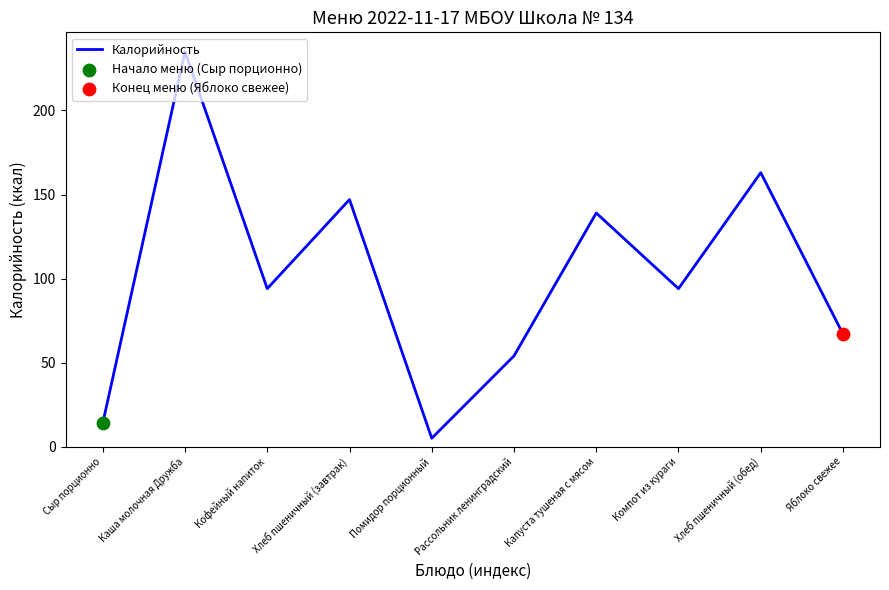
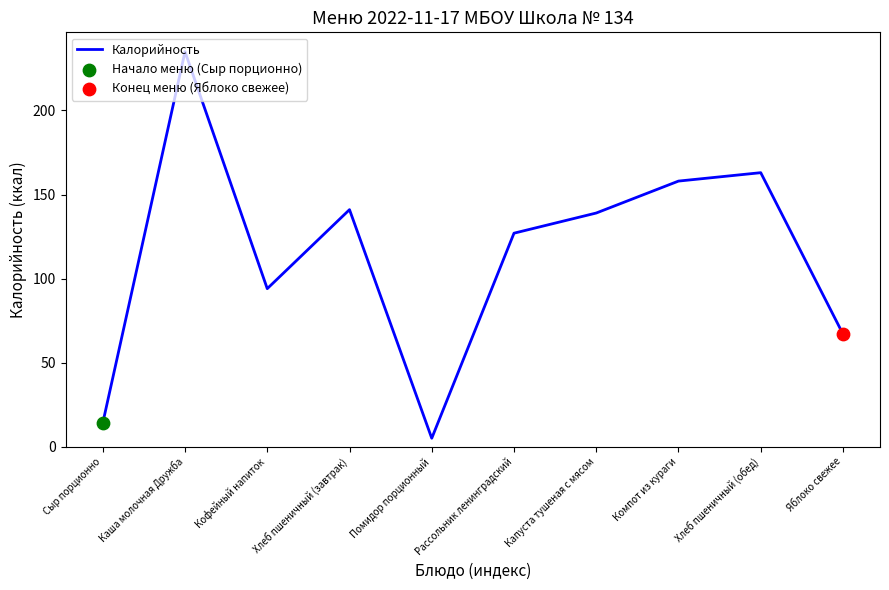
Калорийность, Хлеб пшеничный (завтрак): 147 -> 141
Калорийность, Рассольник ленинградский: 54 -> 127
Калорийность, Компот из кураги: 94 -> 158
